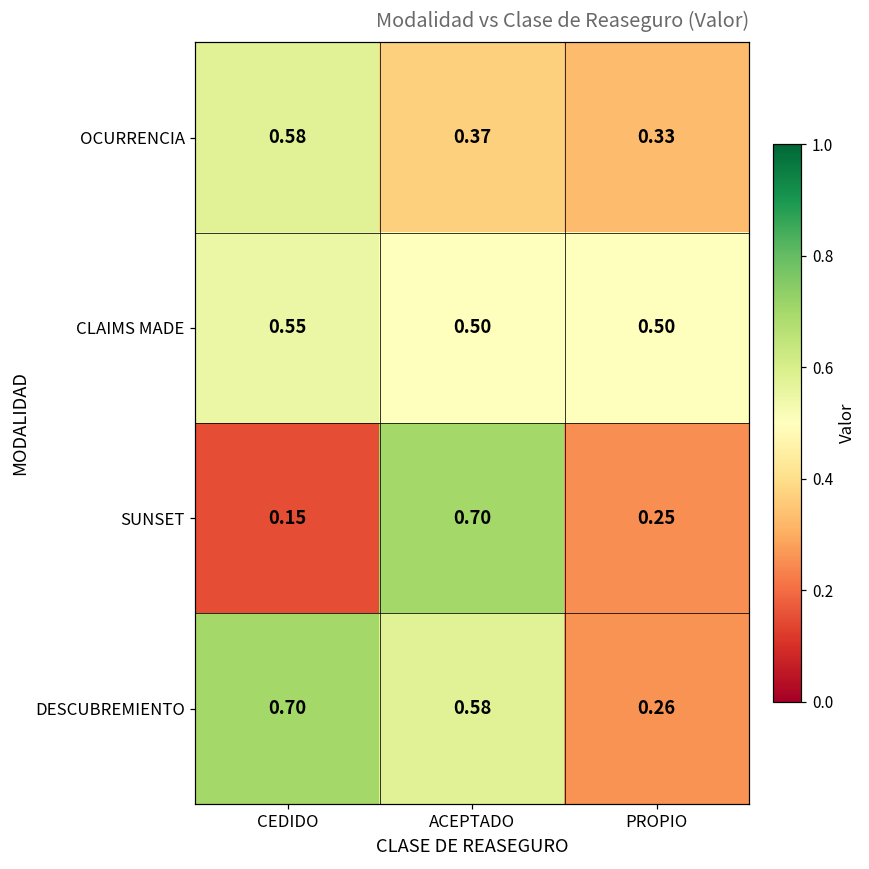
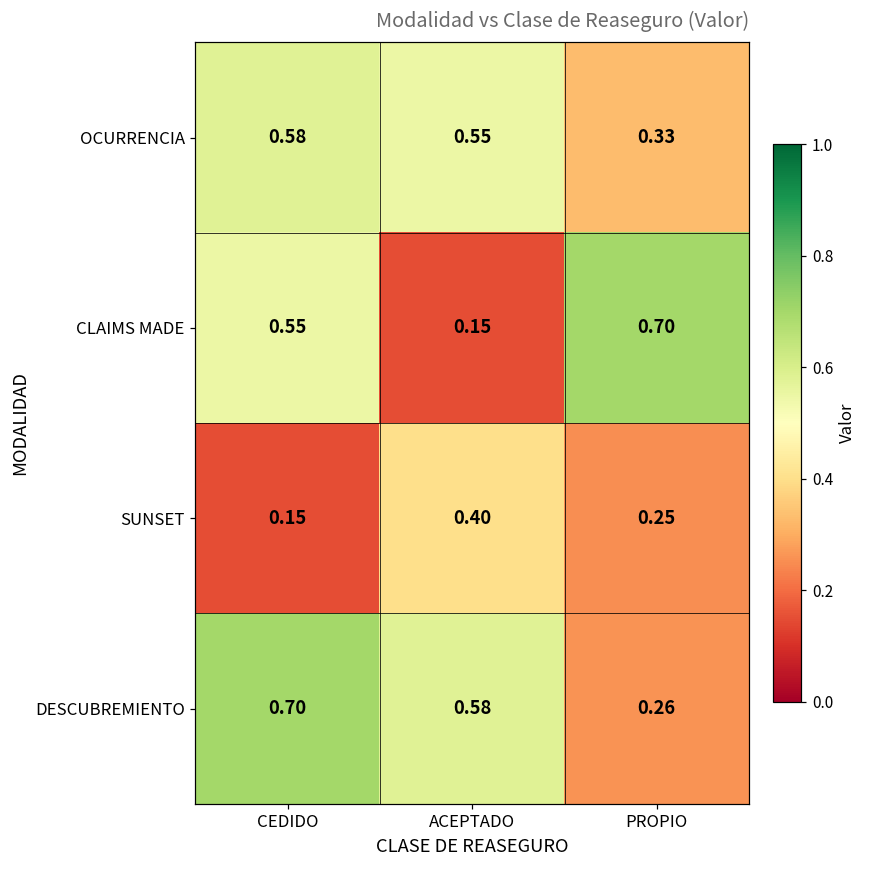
OCURRENCIA, ACEPTADO: 0.37 -> 0.55
CLAIMS MADE, ACEPTADO: 0.50 -> 0.15
CLAIMS MADE, PROPIO: 0.50 -> 0.70
SUNSET, ACEPTADO: 0.70 -> 0.40
